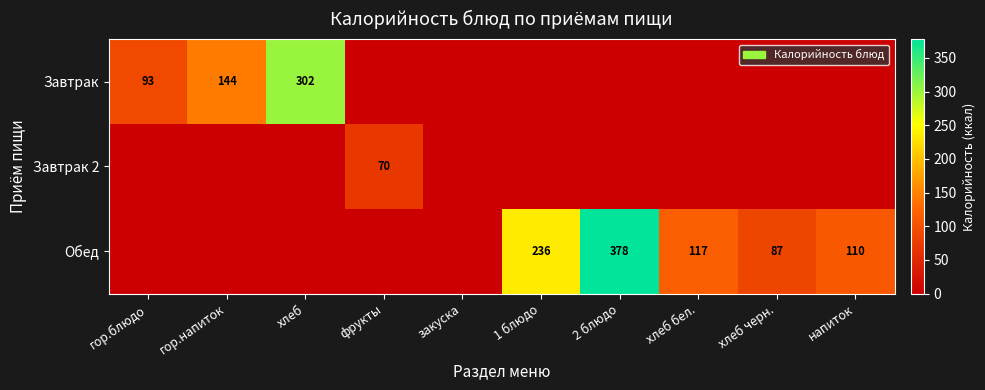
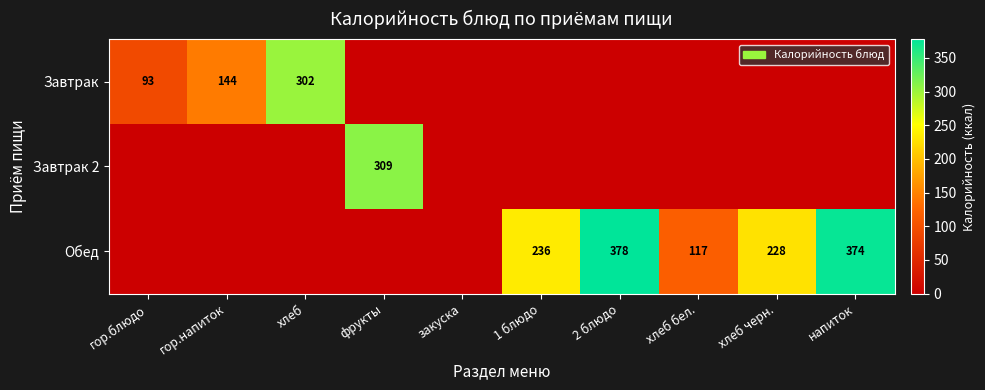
Завтрак 2, фрукты: 70 -> 309
Обед, хлеб черн.: 87 -> 228
Обед, напиток: 110 -> 374
